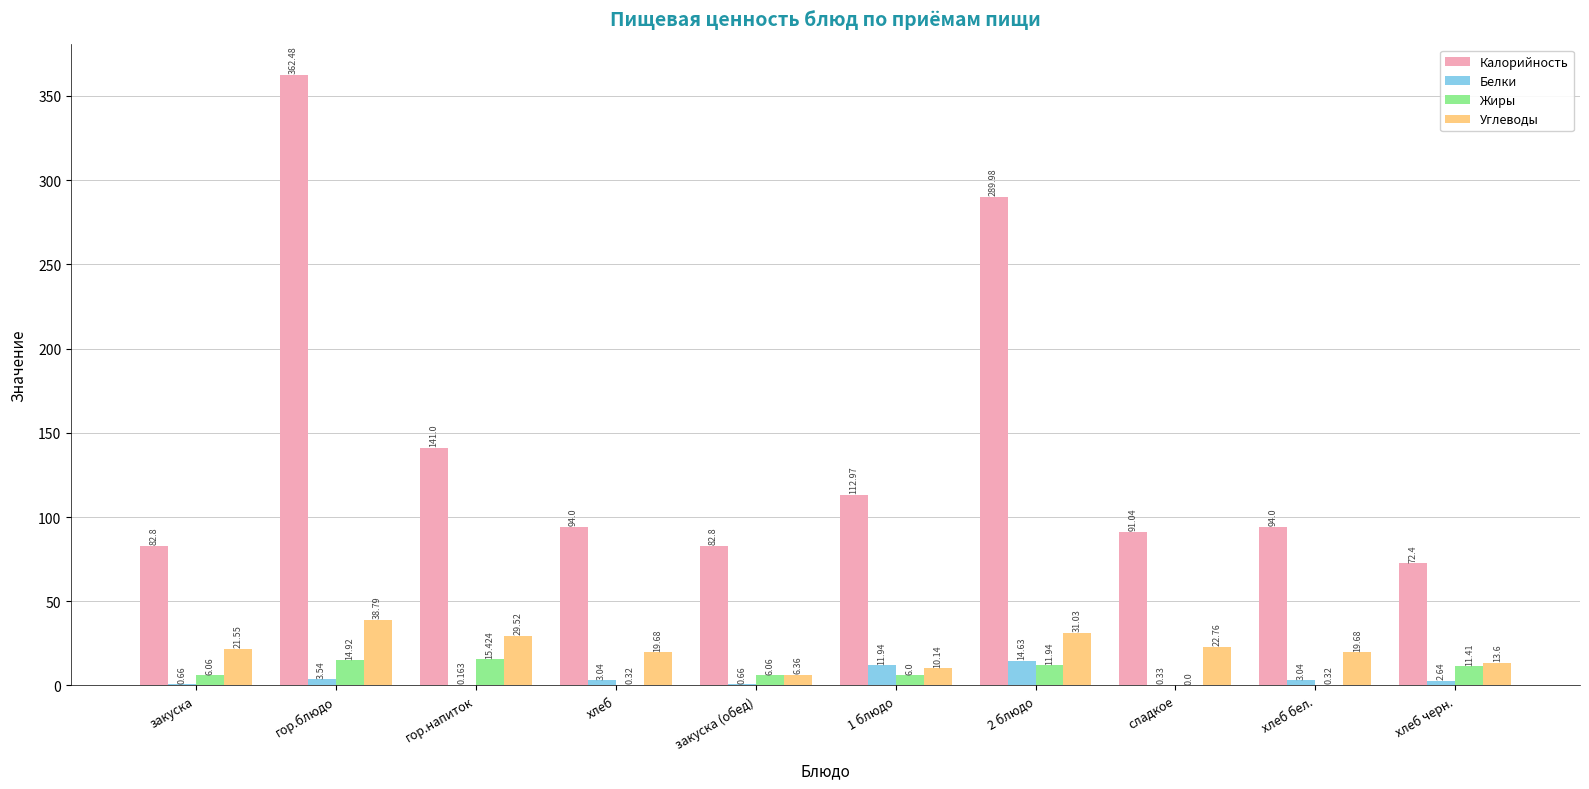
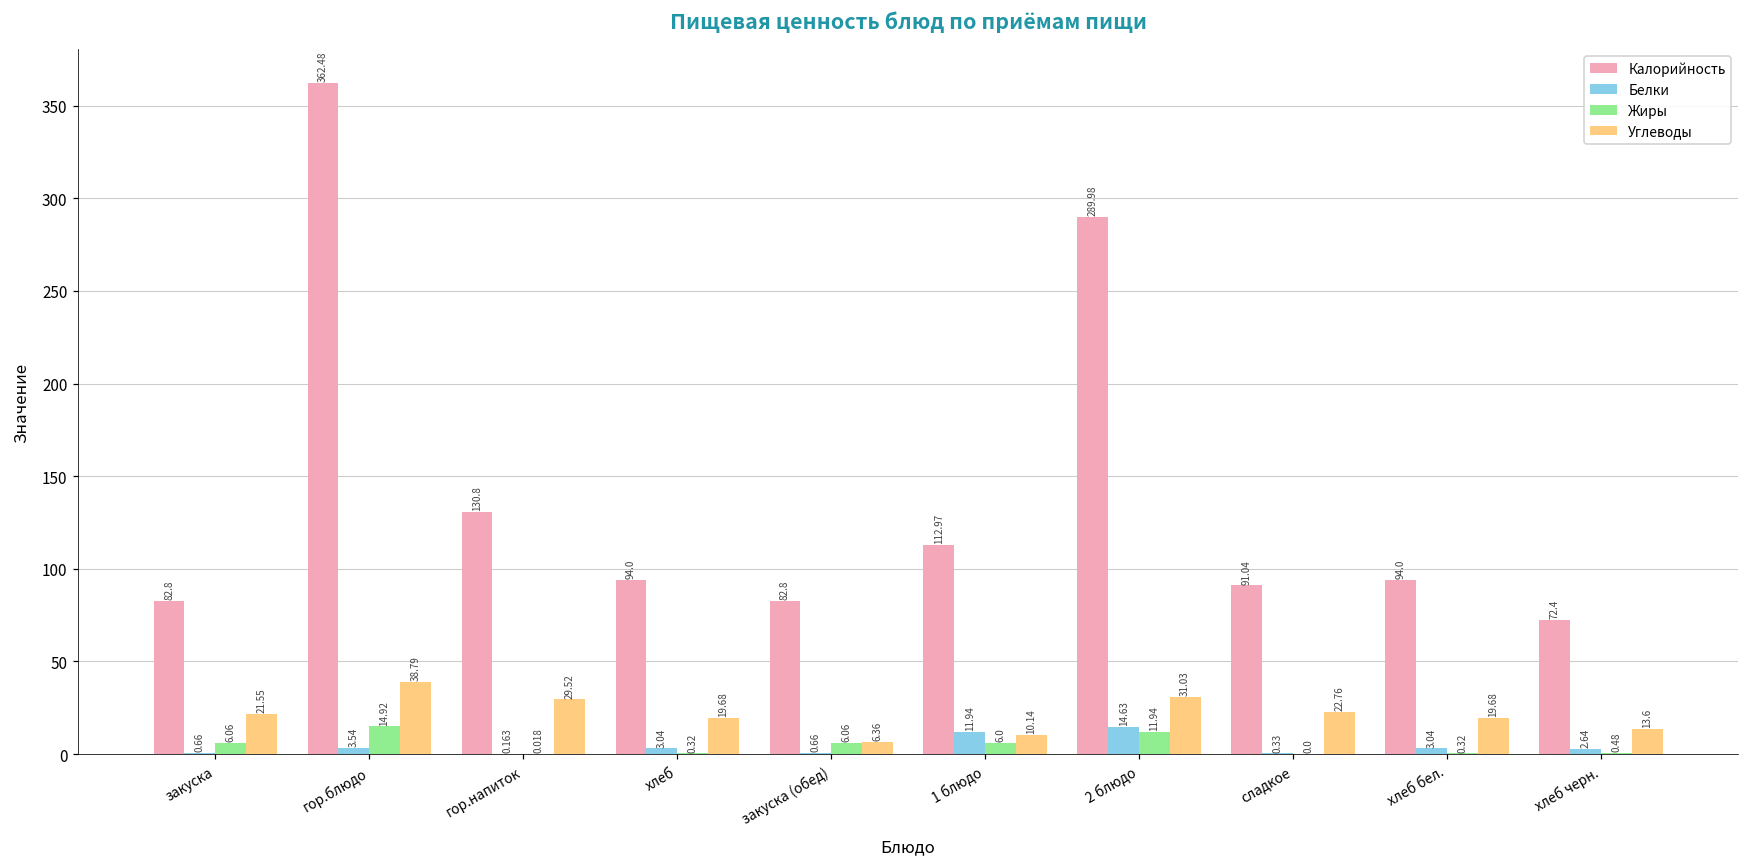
Калорийность, гор.напиток: 141.0 -> 130.8
Жиры, гор.напиток: 15.424 -> 0.018
Жиры, хлеб черн.: 11.41 -> 0.48
